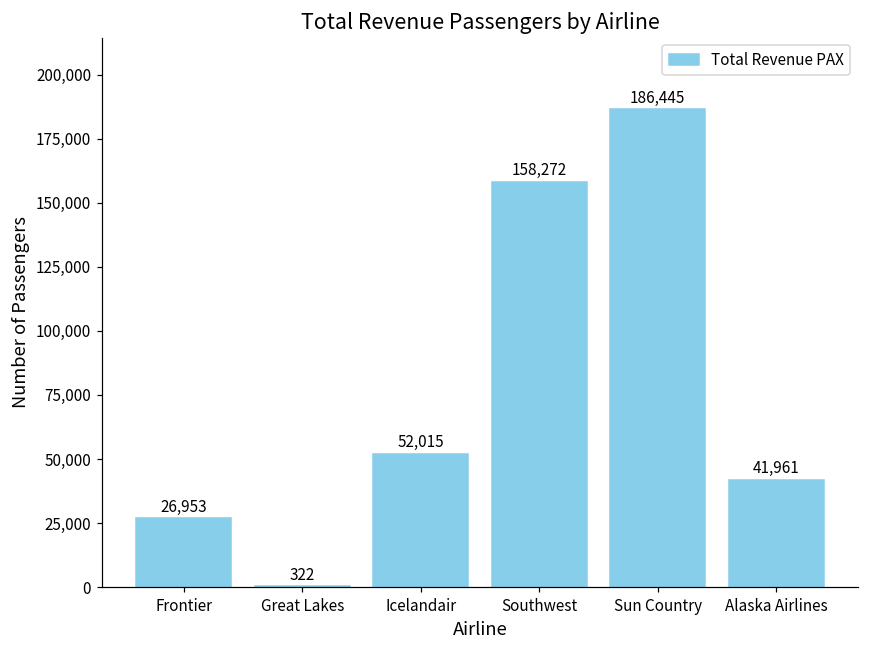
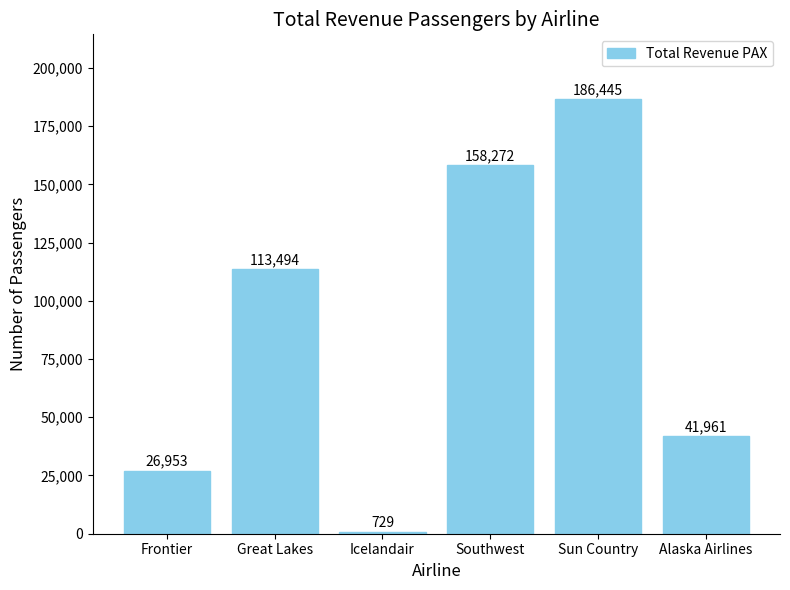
Great Lakes: 322 -> 113,494
Icelandair: 52,015 -> 729
